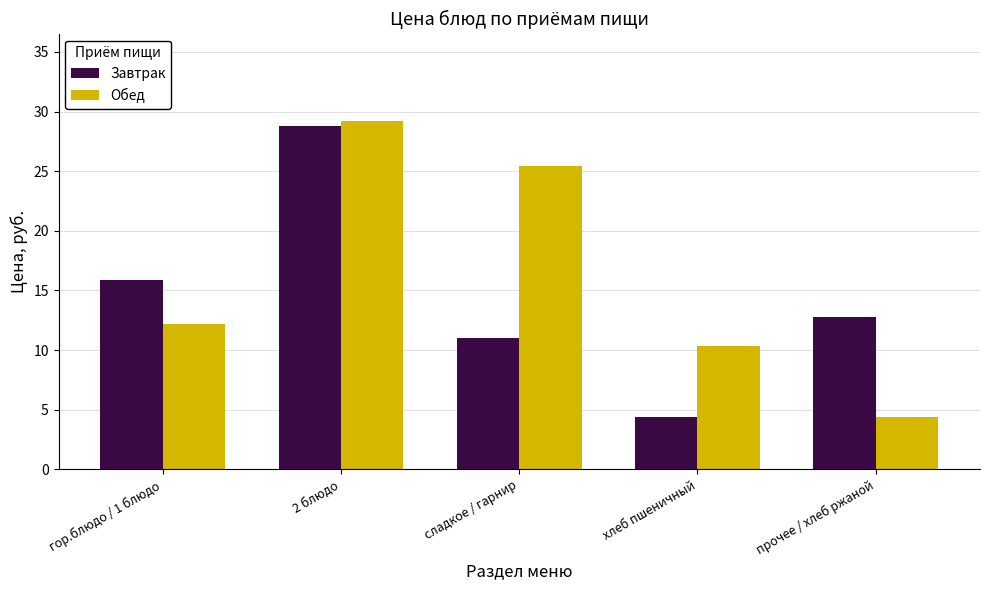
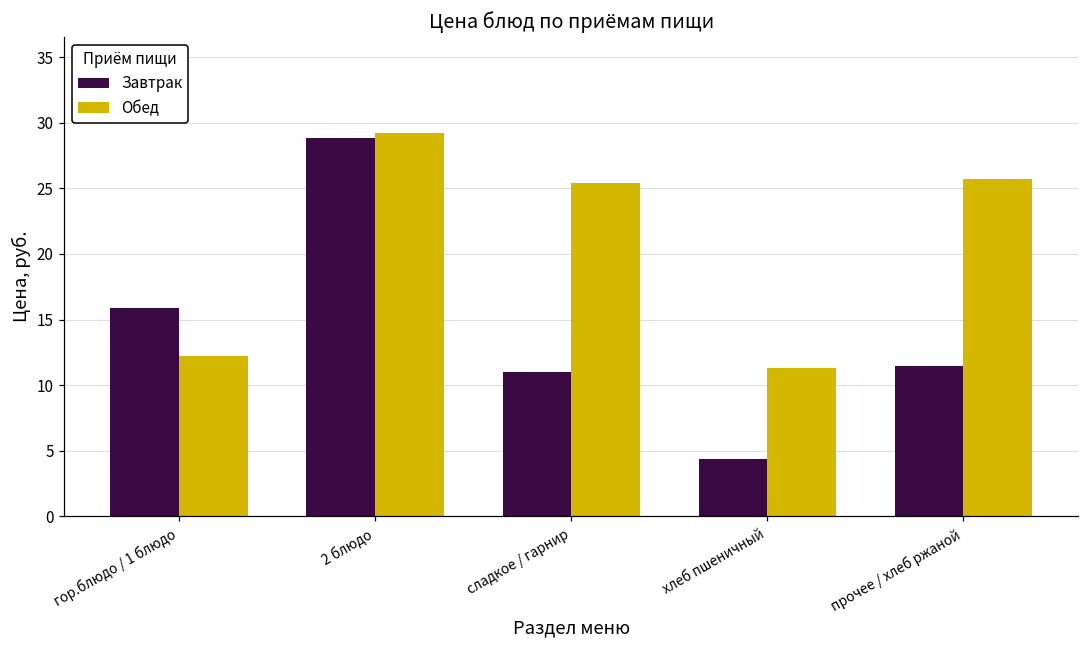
Обед, хлеб пшеничный: 10.3 -> 11.3
Завтрак, прочее / хлеб ржаной: 12.8 -> 11.5
Обед, прочее / хлеб ржаной: 4.4 -> 25.7
